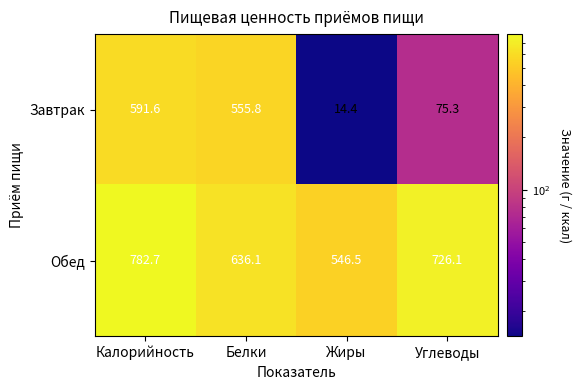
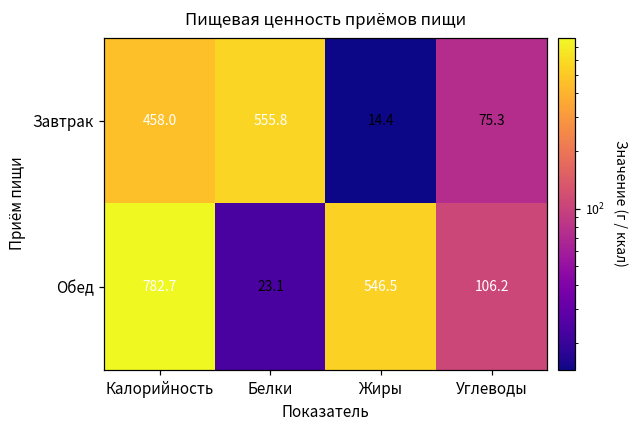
Завтрак, Калорийность: 591.6 -> 458.0
Обед, Белки: 636.1 -> 23.1
Обед, Углеводы: 726.1 -> 106.2
